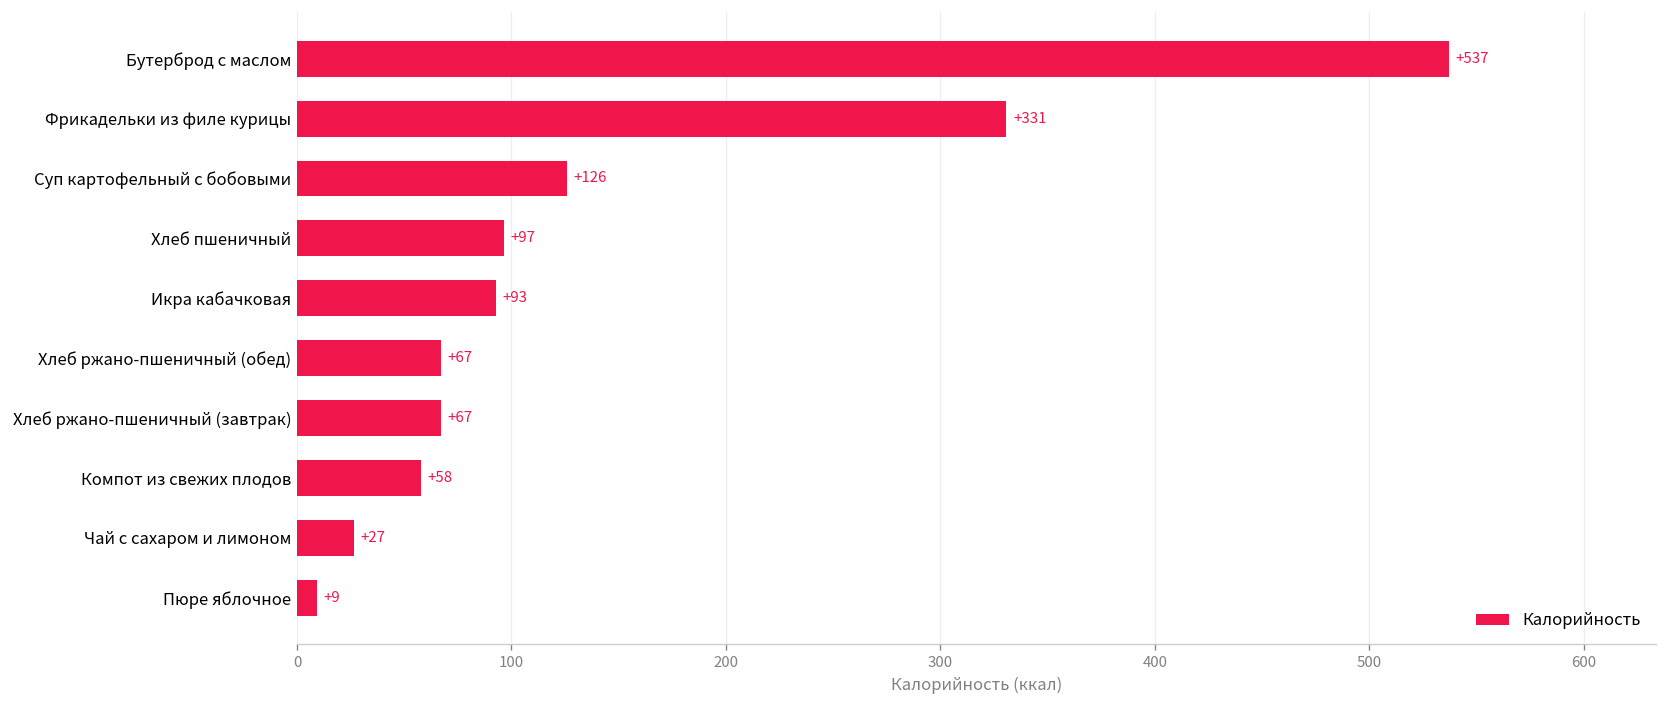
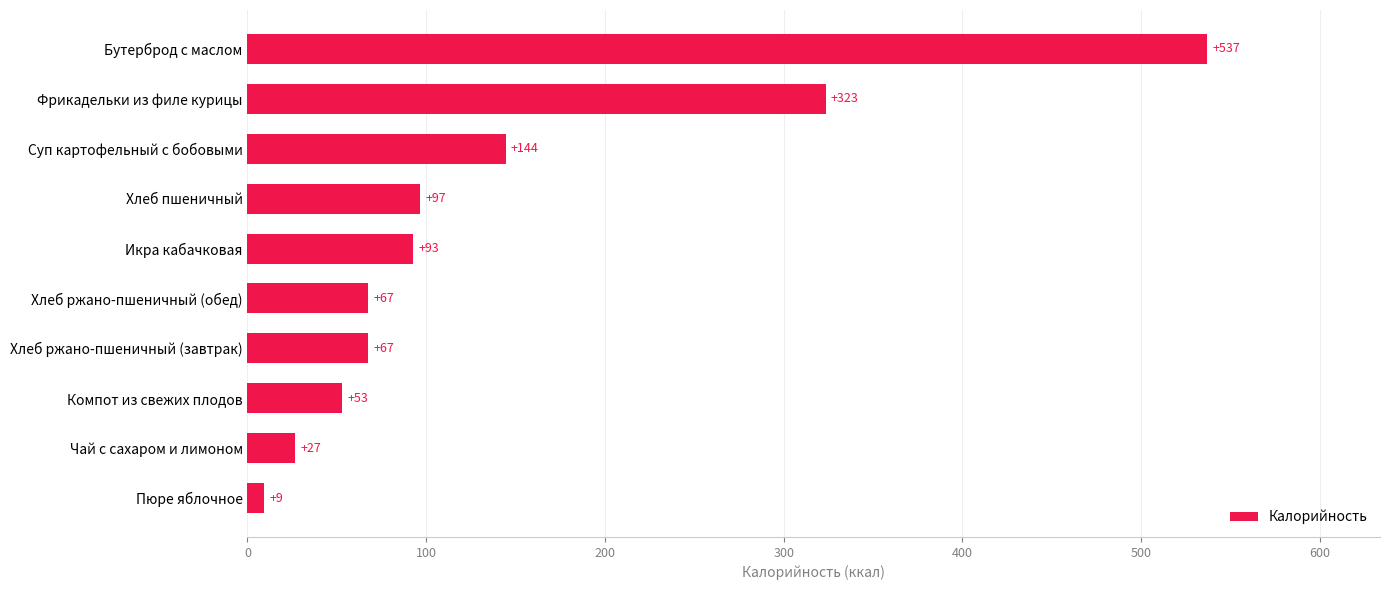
Фрикадельки из филе курицы: +331 -> +323
Суп картофельный с бобовыми: +126 -> +144
Компот из свежих плодов: +58 -> +53
